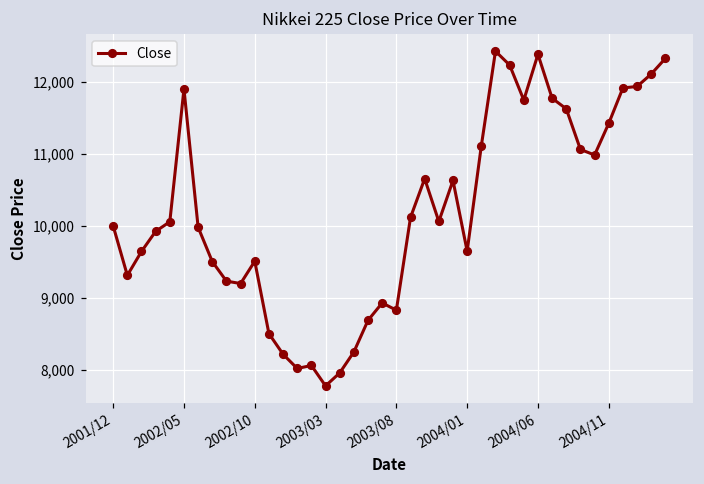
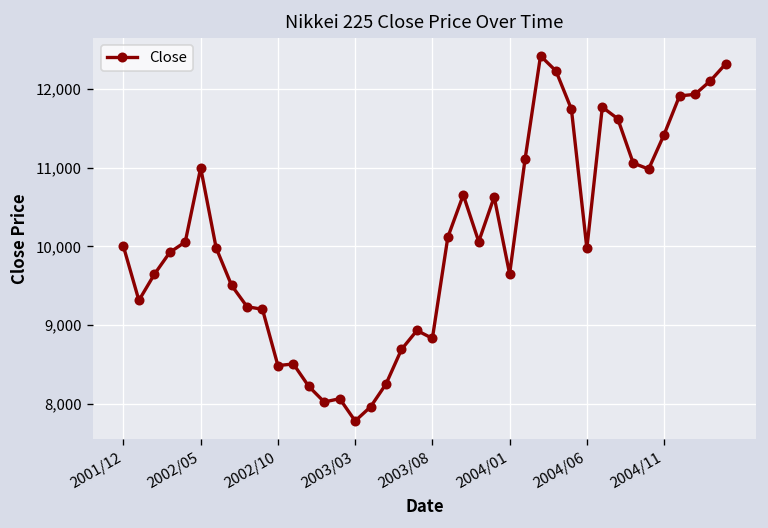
2002/05: 11,900 -> 11,000
2002/10: 9,500 -> 8,500
2004/06: 12,400 -> 10,000
